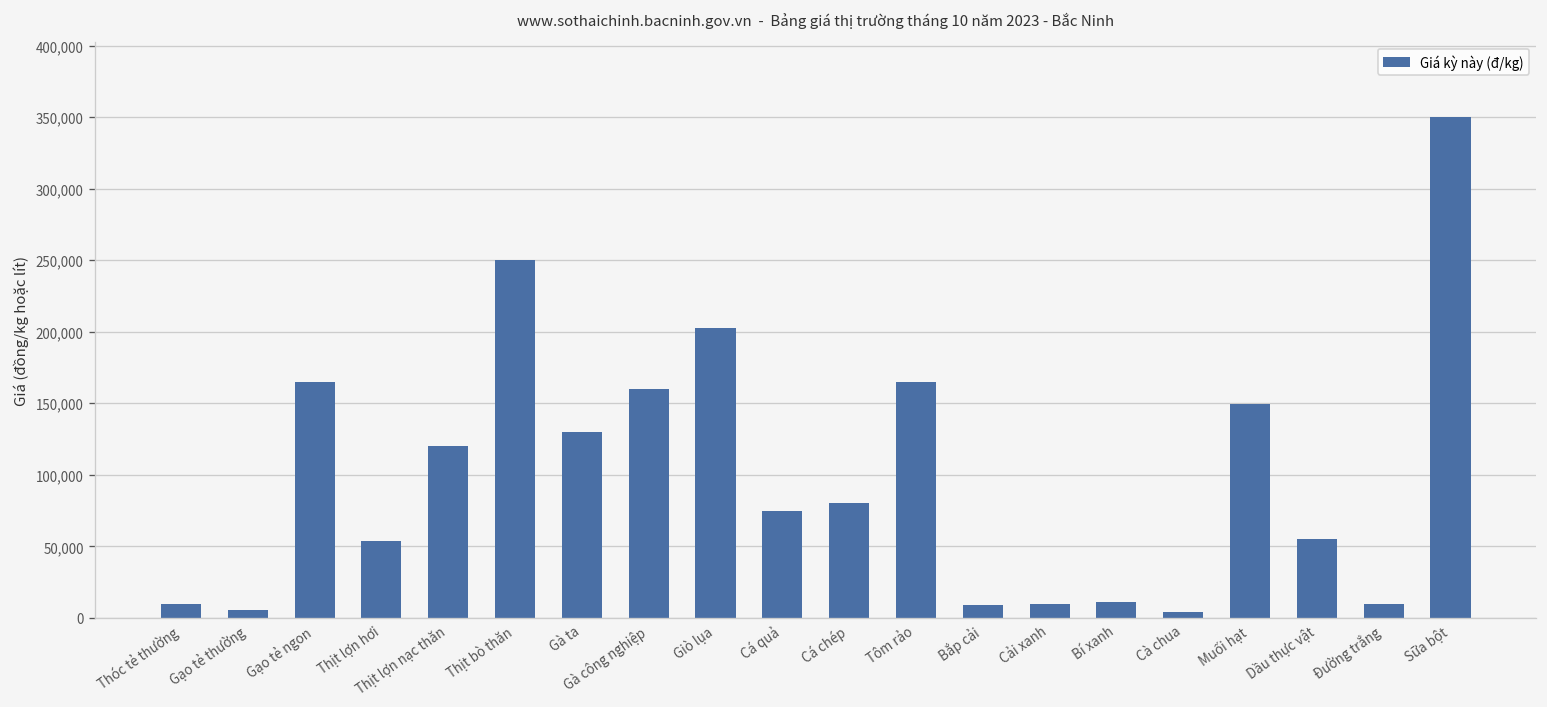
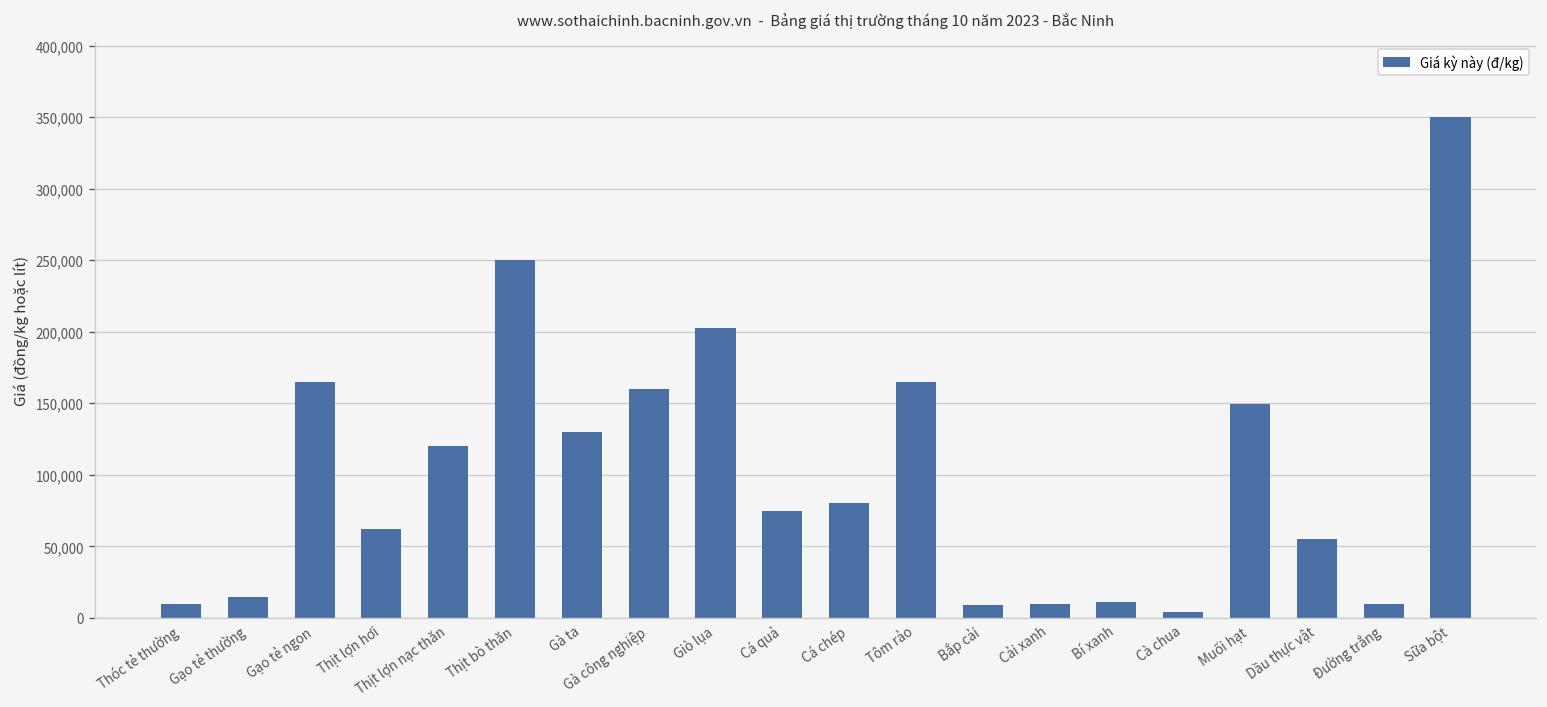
Gạo tẻ thường: 5,000 -> 15,000
Thịt lợn hơi: 54,000 -> 62,000
